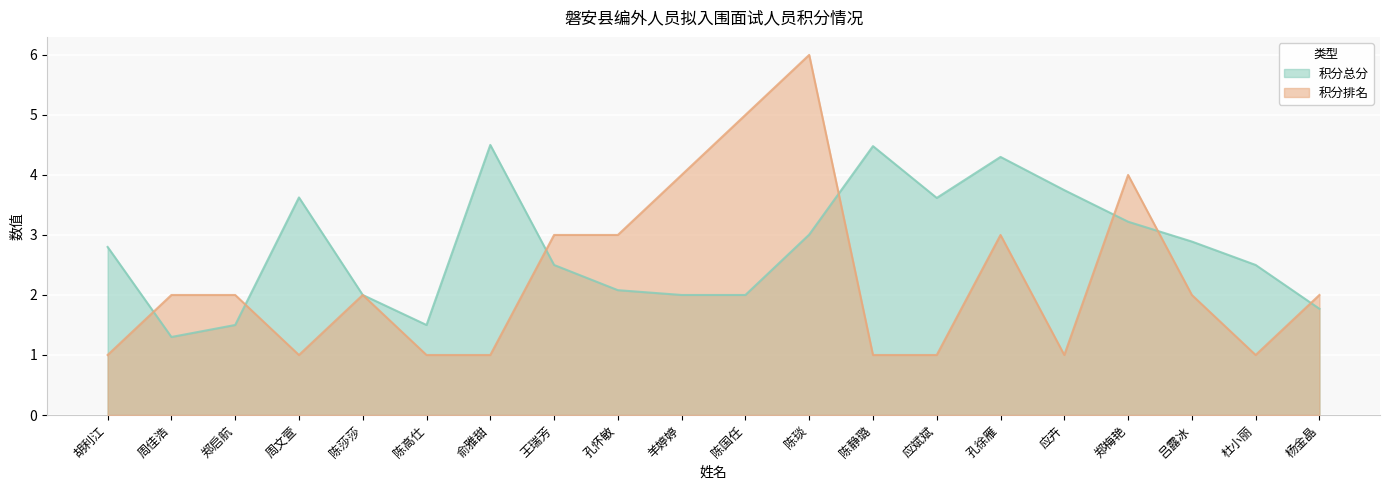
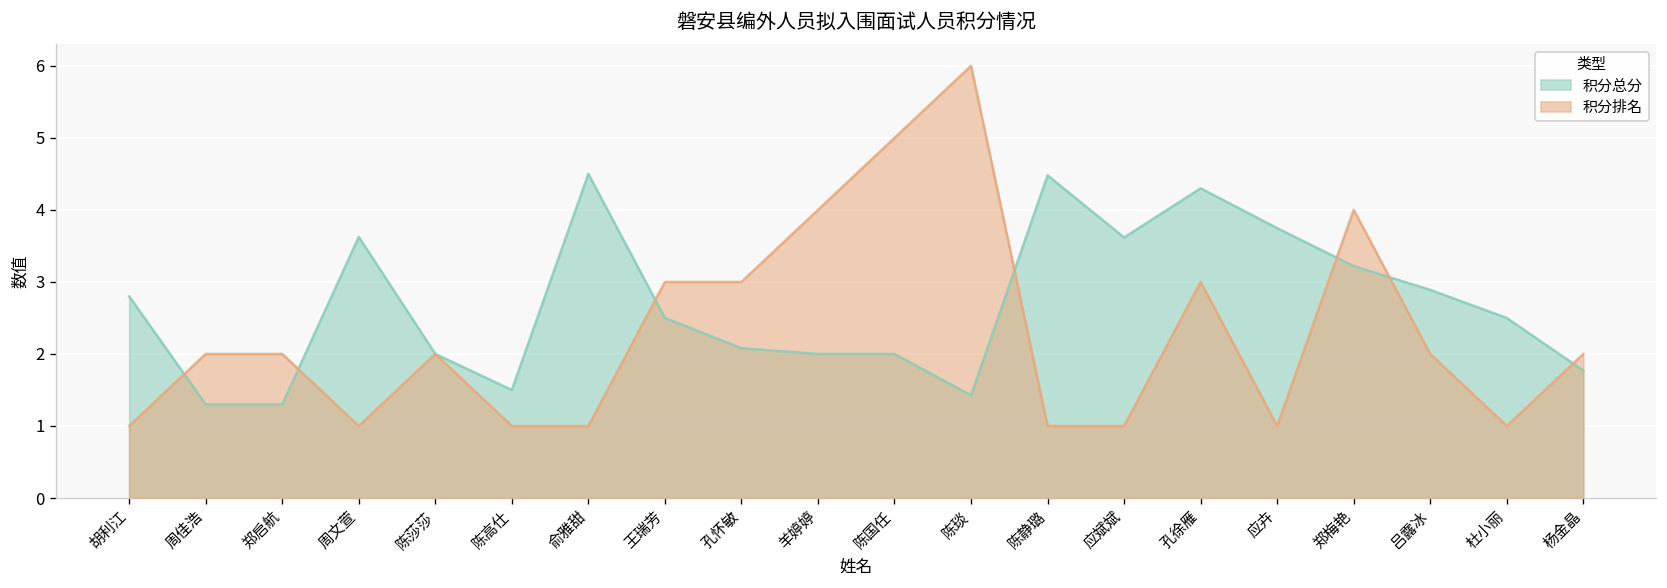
积分总分, 郑启航: 1.5 -> 1.3
积分总分, 陈琰: 3.0 -> 1.4
